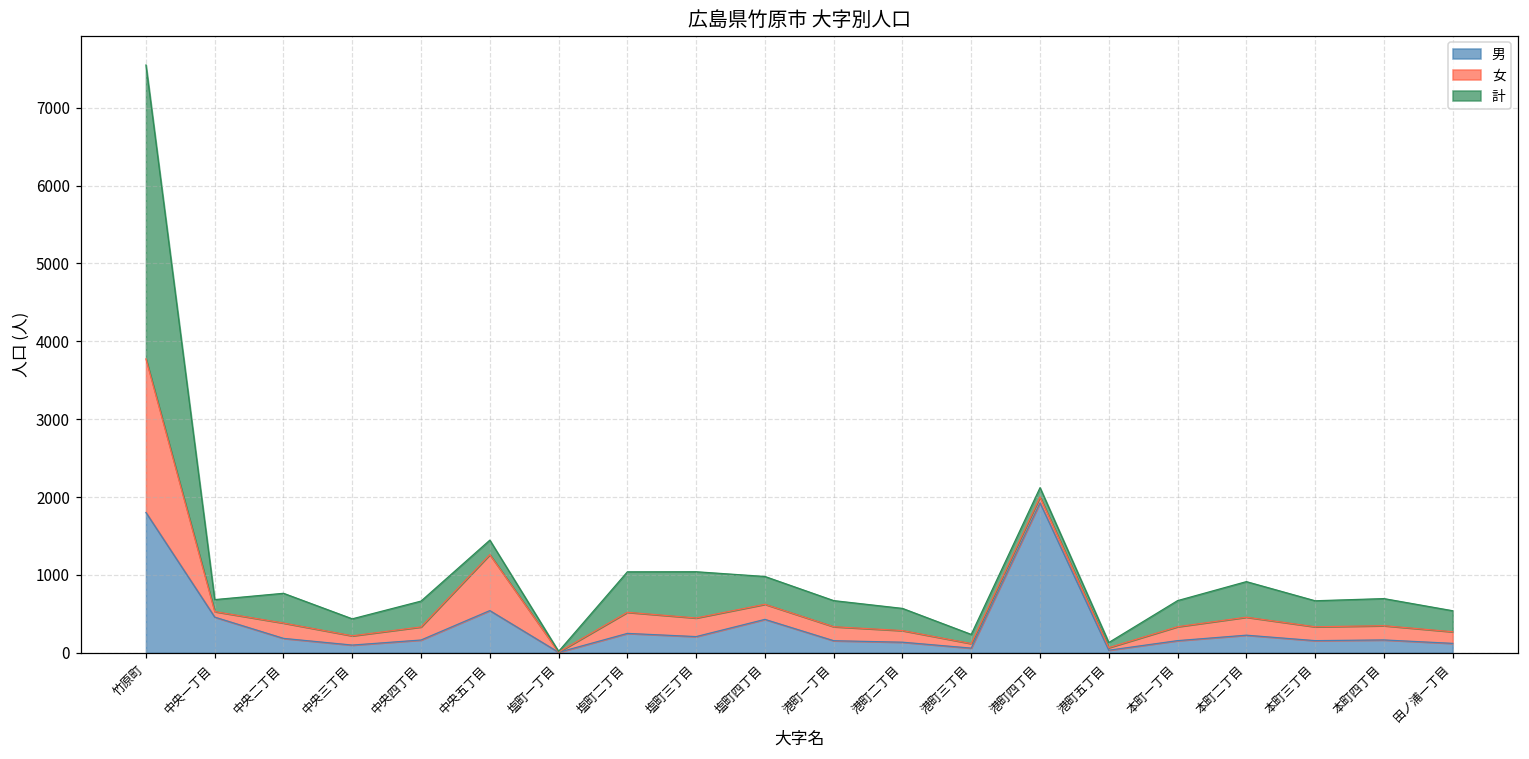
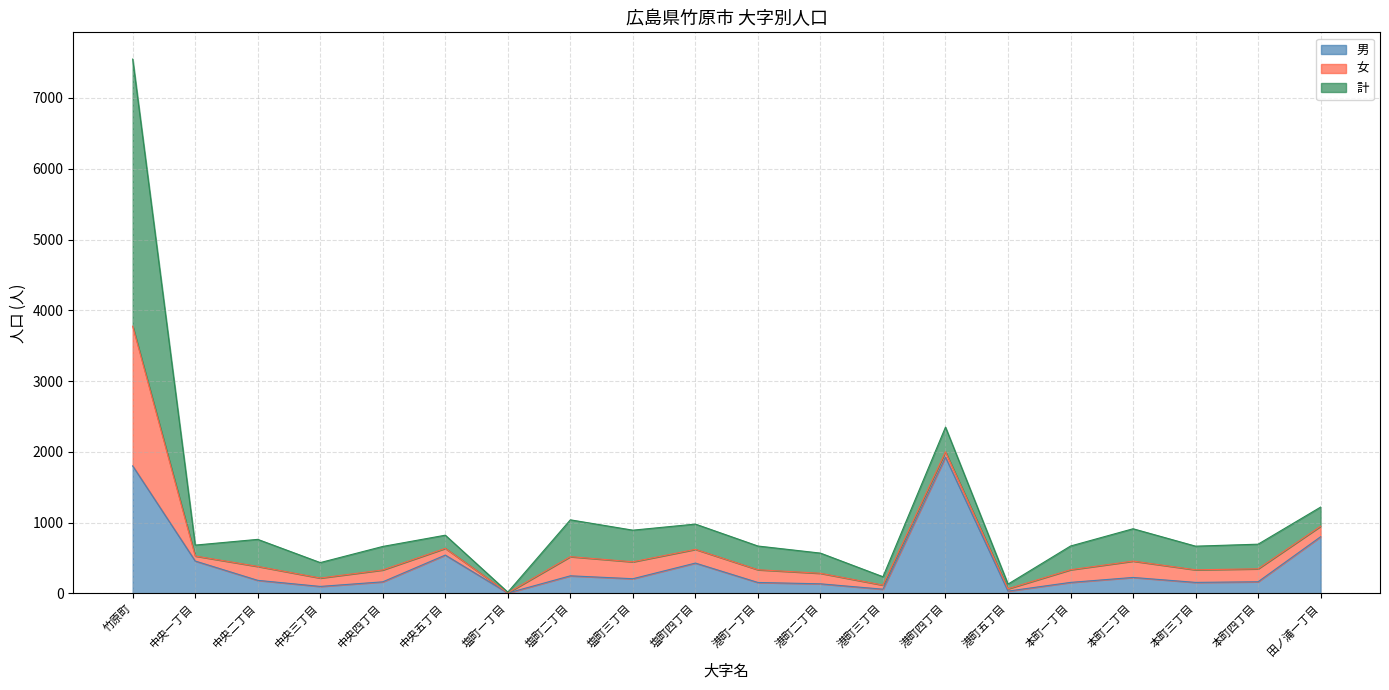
女, 中央五丁目: 700 -> 100
計, 塩町三丁目: 600 -> 400
計, 港町四丁目: 100 -> 300
男, 田ノ浦一丁目: 100 -> 800
